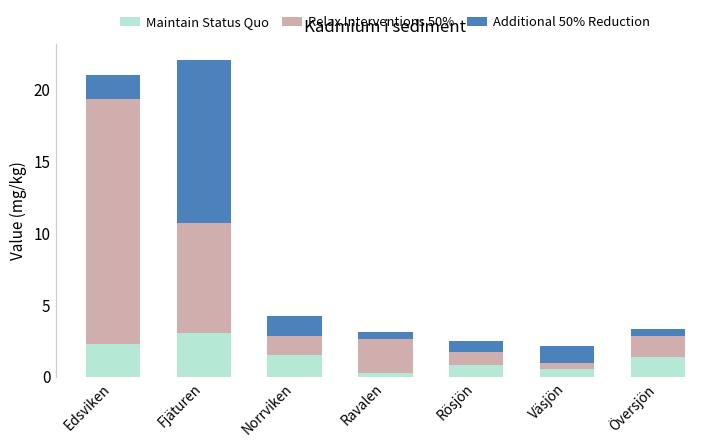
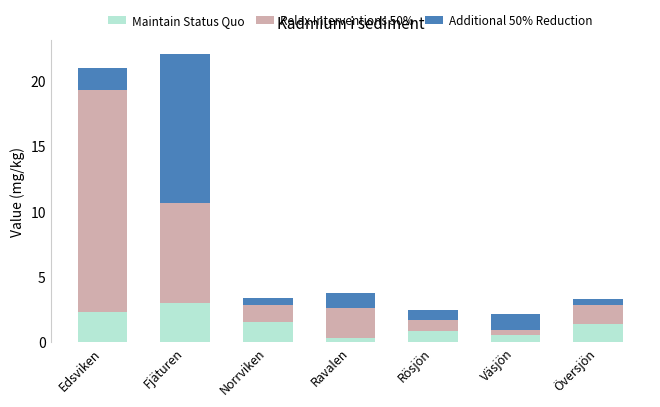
Additional 50% Reduction, Norrviken: 1.4 -> 0.6
Additional 50% Reduction, Ravalen: 0.5 -> 1.1
